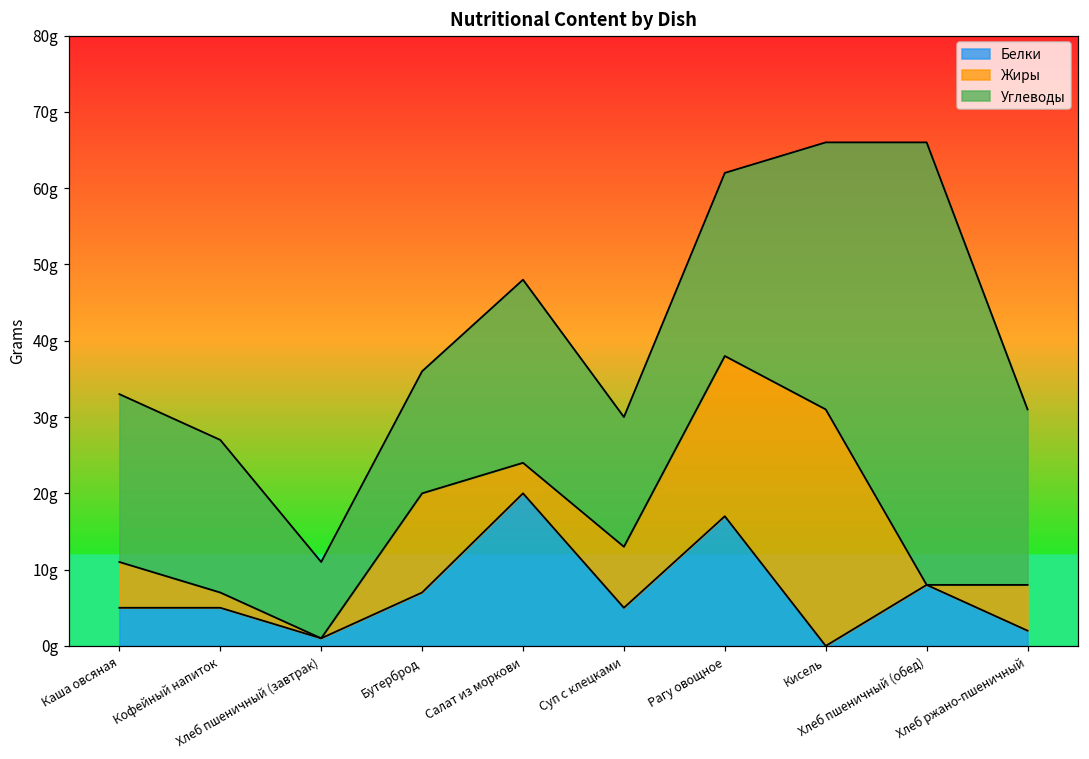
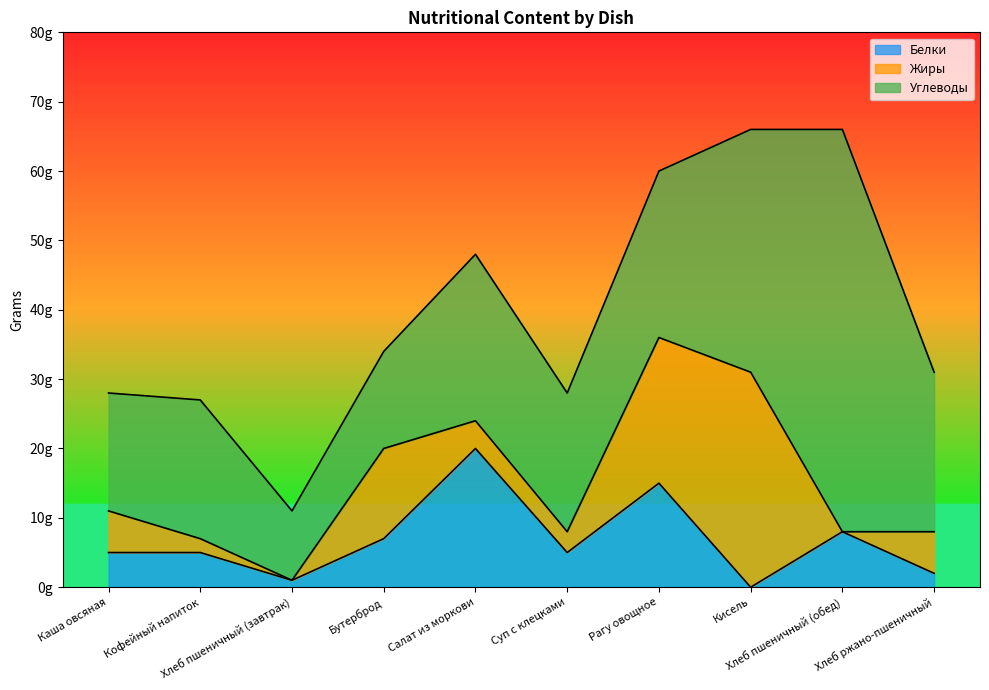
Углеводы, Каша овсяная: 22g -> 17g
Углеводы, Бутерброд: 16g -> 14g
Жиры, Суп с клецками: 8g -> 3g
Углеводы, Суп с клецками: 17g -> 20g
Белки, Рагу овощное: 17g -> 15g
